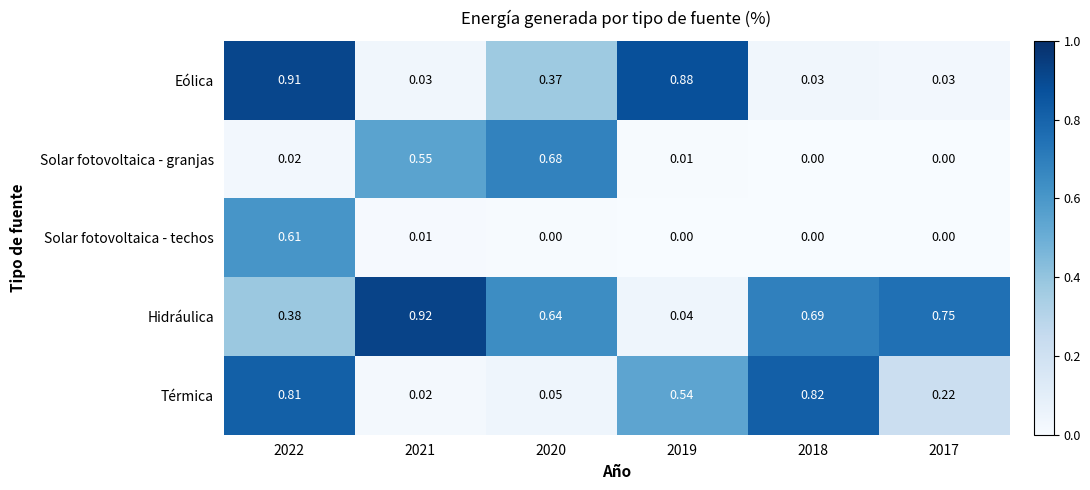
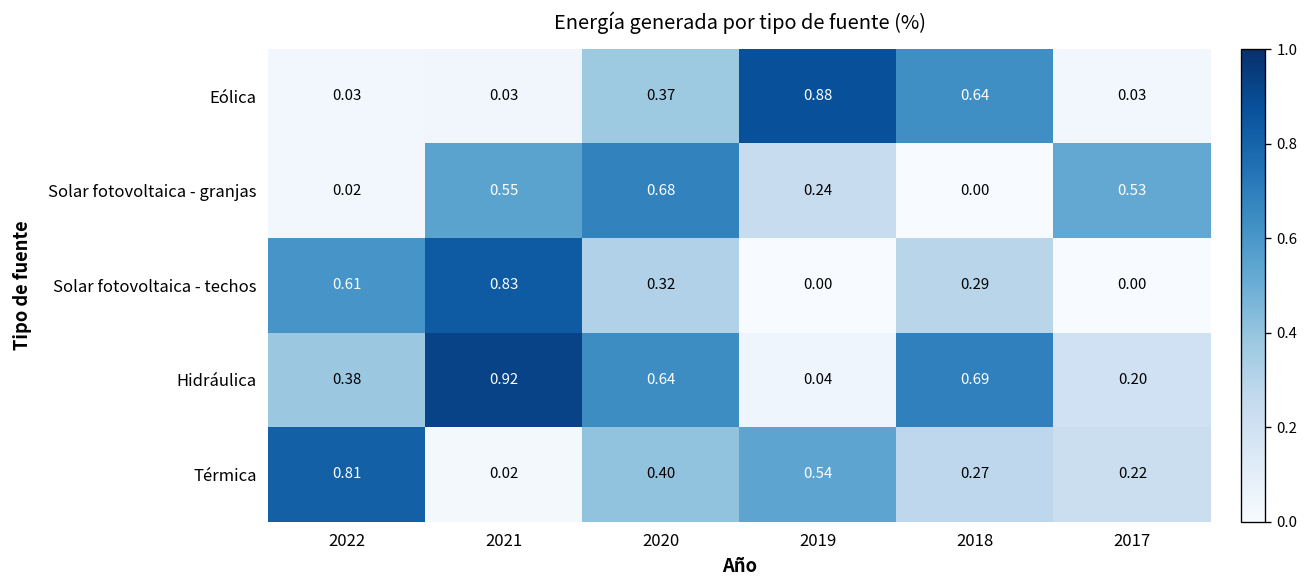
Eólica, 2022: 0.91 -> 0.03
Eólica, 2018: 0.03 -> 0.64
Solar fotovoltaica - granjas, 2019: 0.01 -> 0.24
Solar fotovoltaica - granjas, 2017: 0.00 -> 0.53
Solar fotovoltaica - techos, 2021: 0.01 -> 0.83
Solar fotovoltaica - techos, 2020: 0.00 -> 0.32
Solar fotovoltaica - techos, 2018: 0.00 -> 0.29
Hidráulica, 2017: 0.75 -> 0.20
Térmica, 2020: 0.05 -> 0.40
Térmica, 2018: 0.82 -> 0.27
